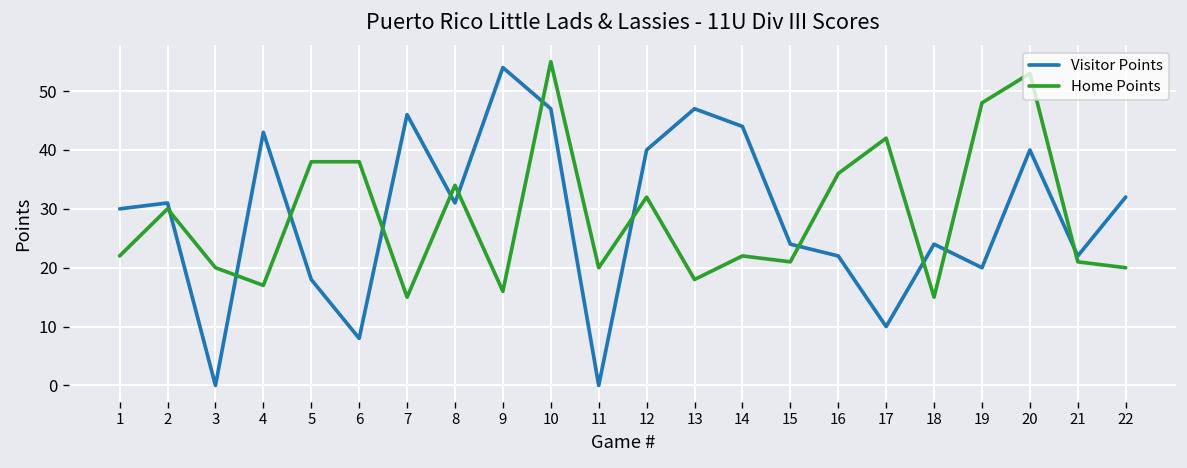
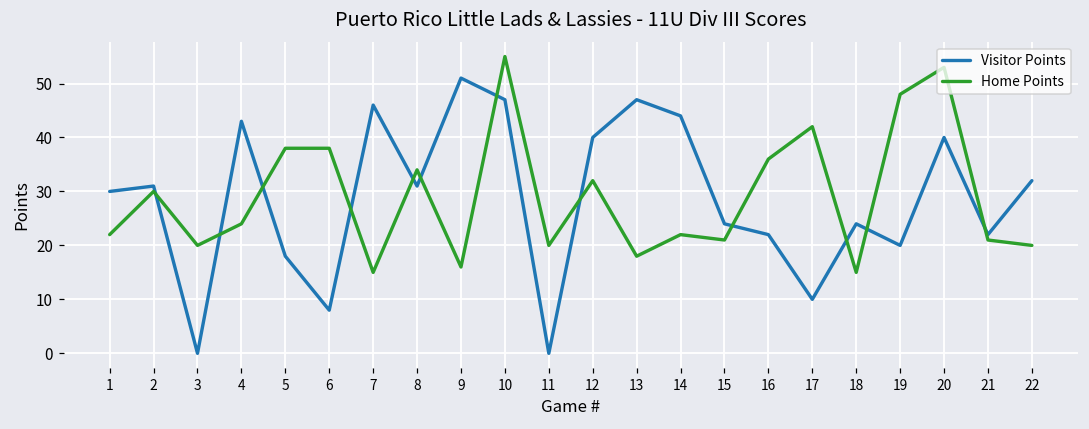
Home Points, 4: 17 -> 24
Visitor Points, 9: 54 -> 51
